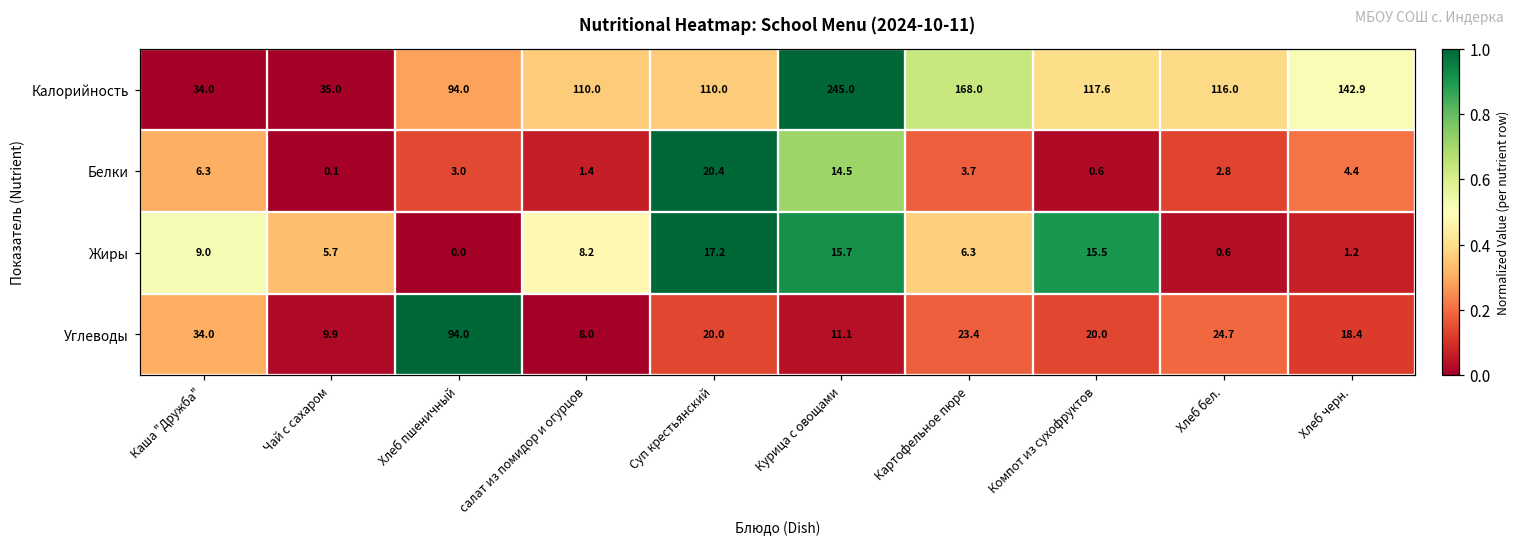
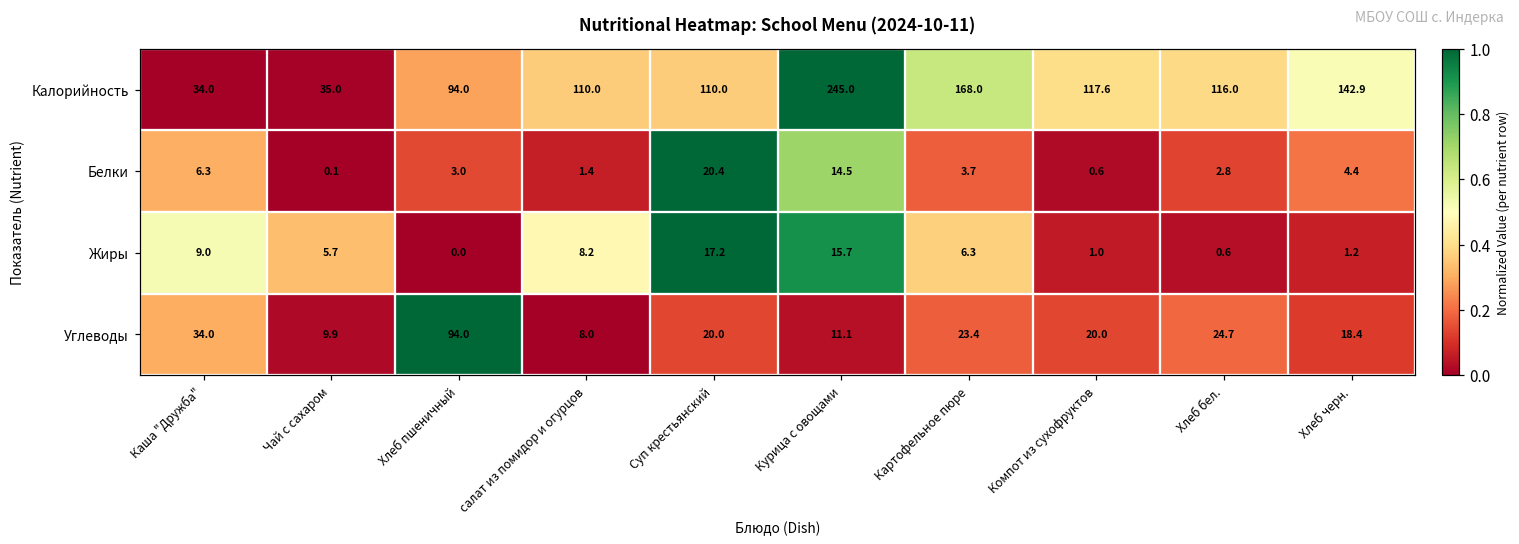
Жиры, Компот из сухофруктов: 15.5 -> 1.0
